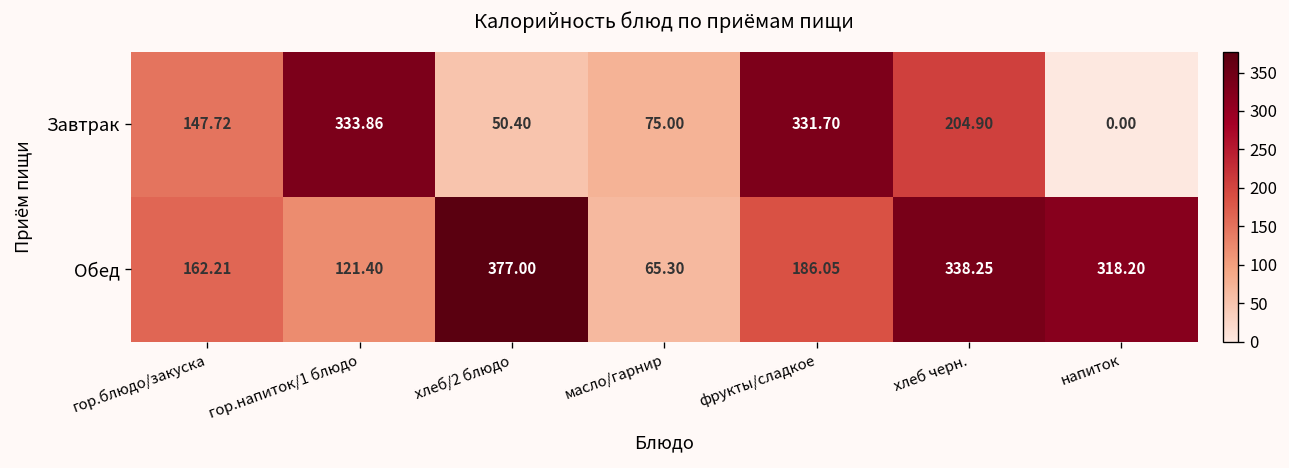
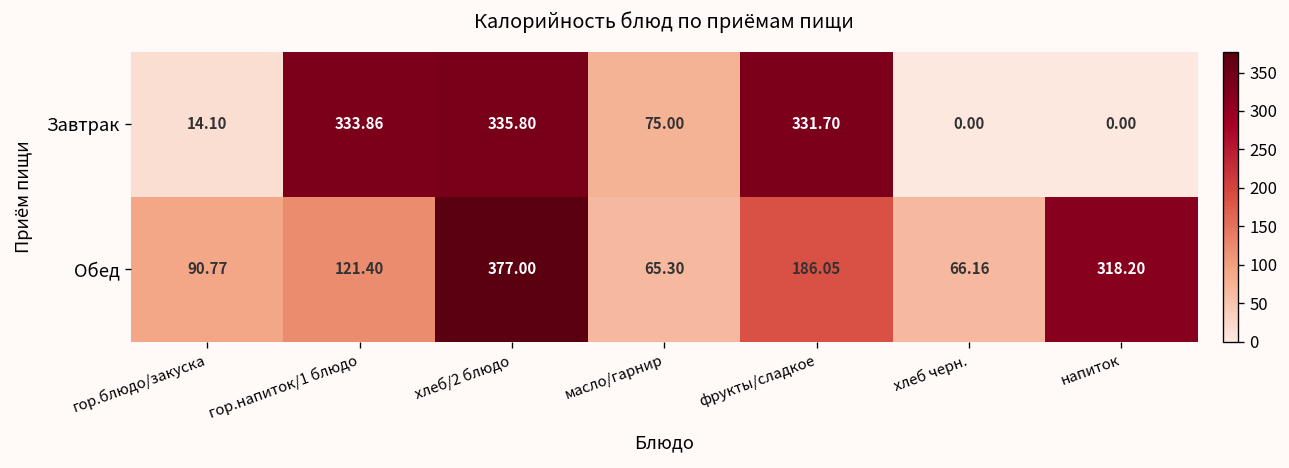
Завтрак, гор.блюдо/закуска: 147.72 -> 14.10
Завтрак, хлеб/2 блюдо: 50.40 -> 335.80
Завтрак, хлеб черн.: 204.90 -> 0.00
Обед, гор.блюдо/закуска: 162.21 -> 90.77
Обед, хлеб черн.: 338.25 -> 66.16
